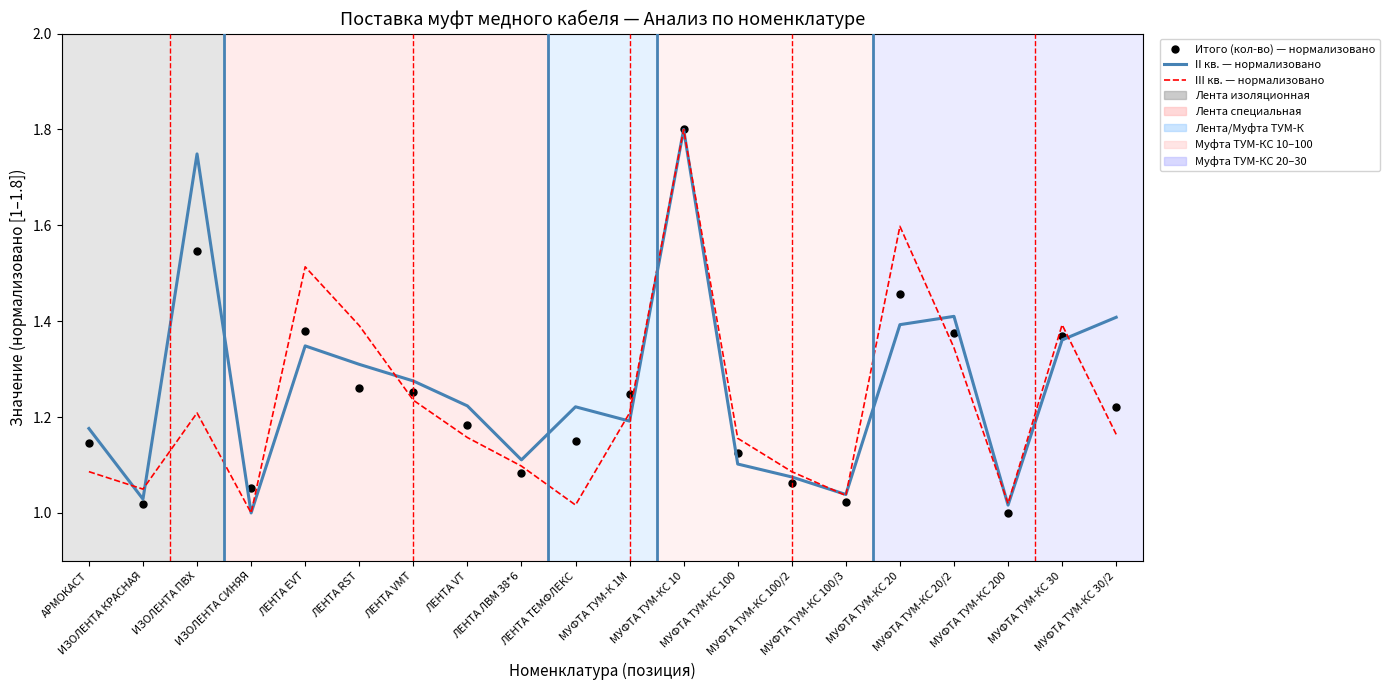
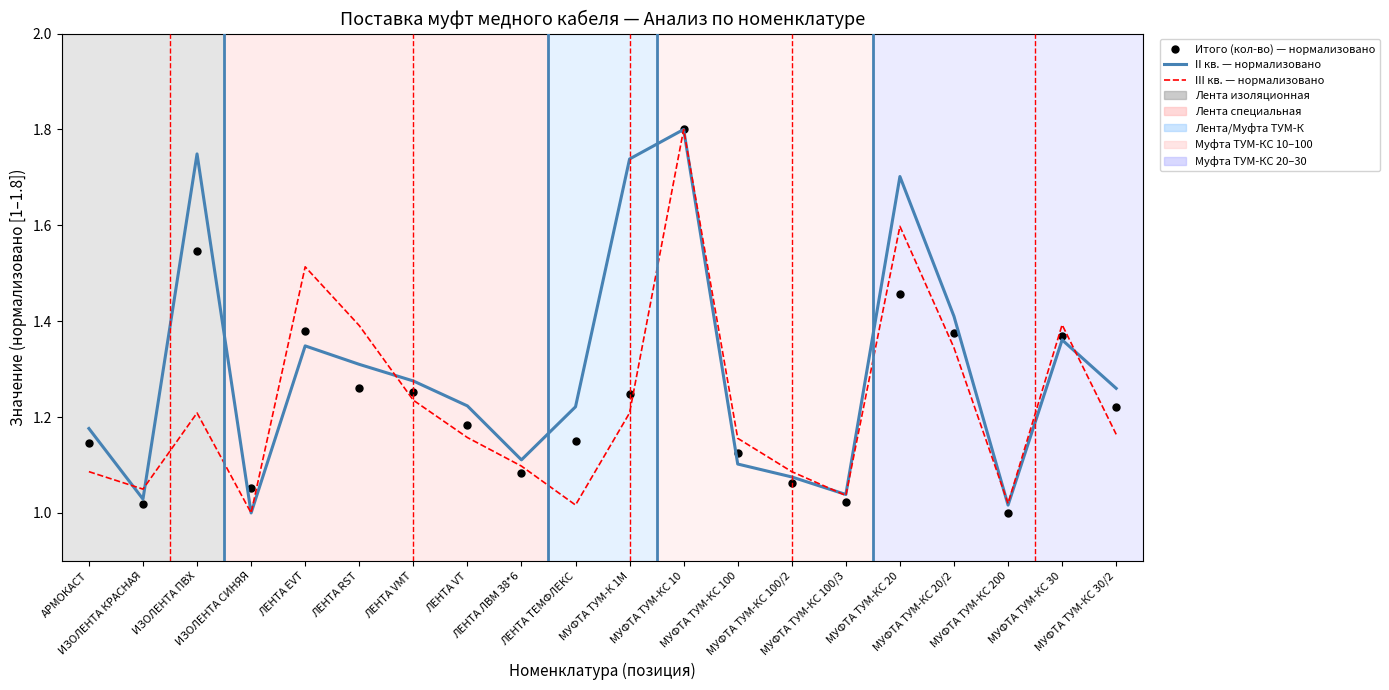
II кв. — нормализовано, МУФТА ТУМ-К 1М: 1.19 -> 1.74
II кв. — нормализовано, МУФТА ТУМ-КС 20: 1.39 -> 1.70
II кв. — нормализовано, МУФТА ТУМ-КС 30/2: 1.41 -> 1.26
